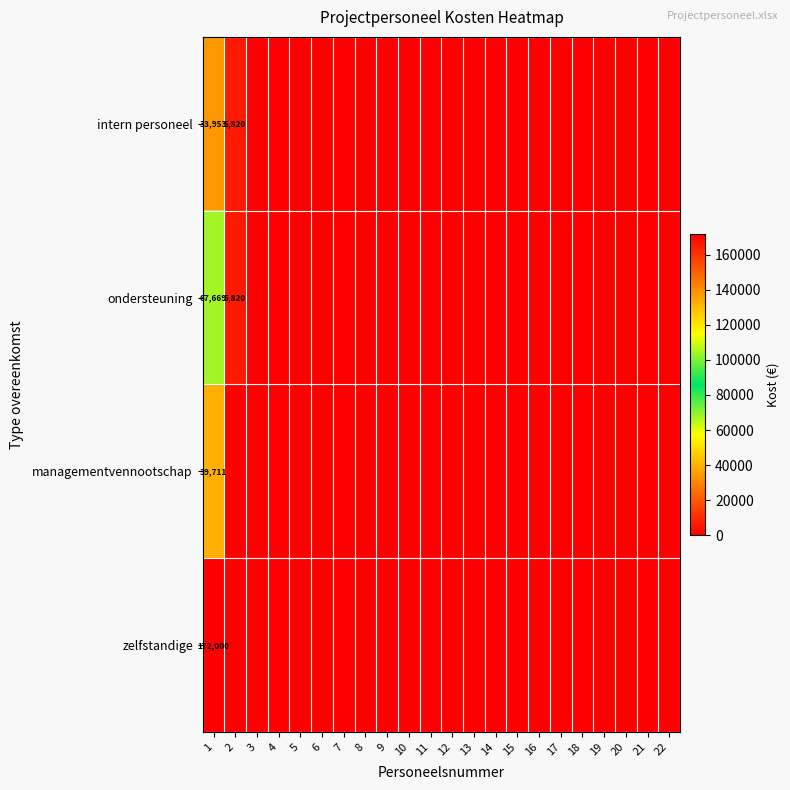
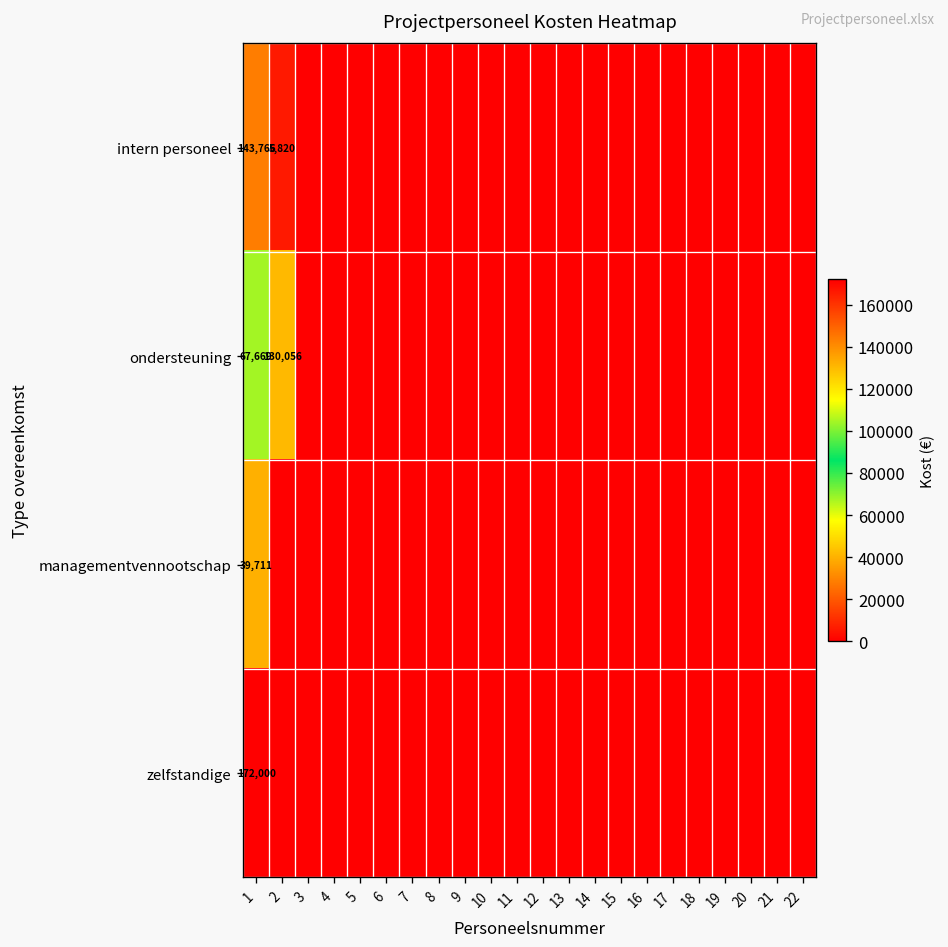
intern personeel, 1: 33,953 -> 143,766
ondersteuning, 2: 5,820 -> 130,056
